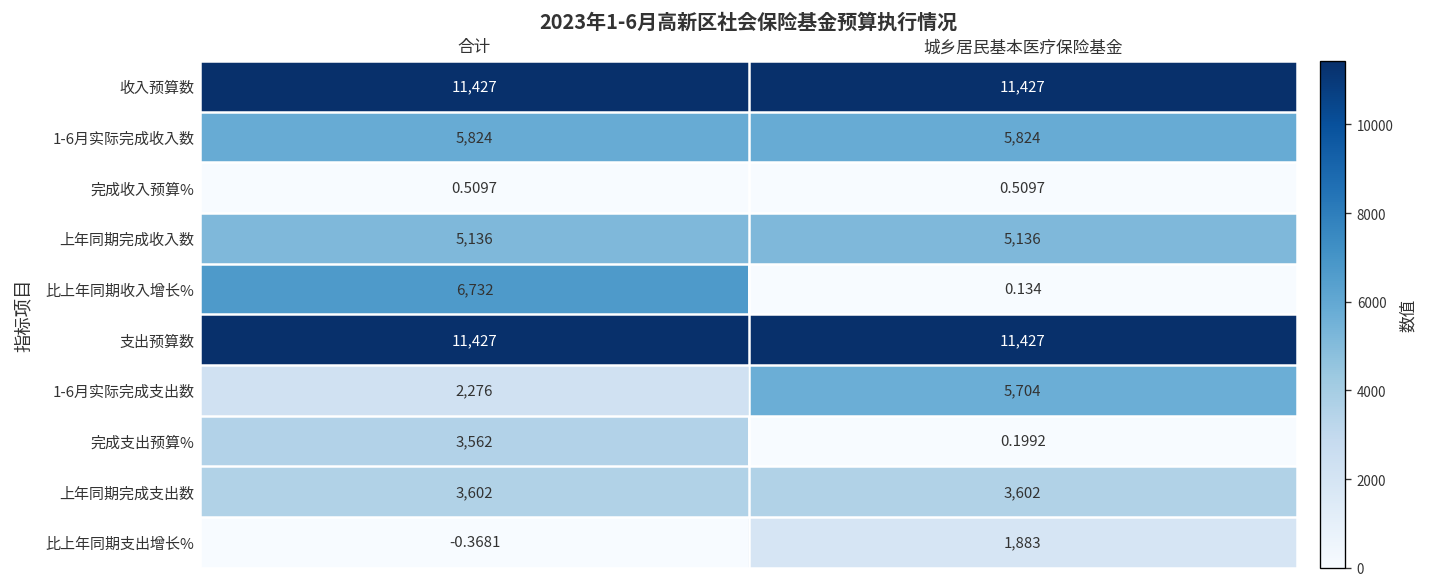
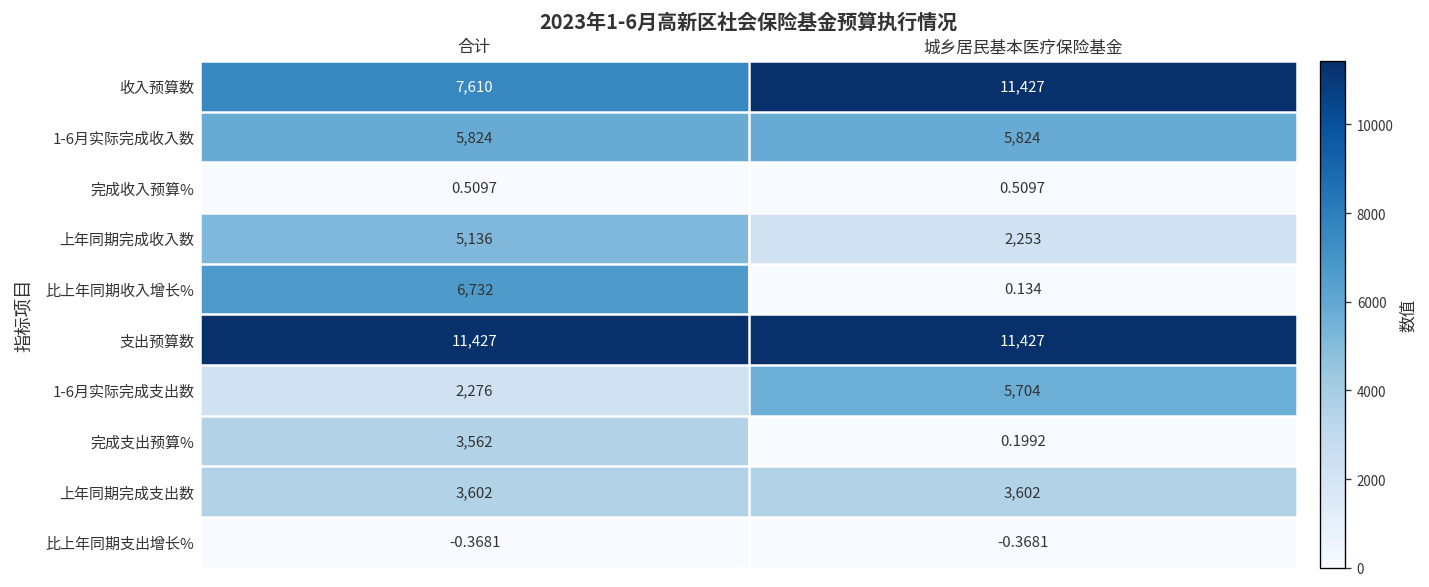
收入预算数, 合计: 11,427 -> 7,610
上年同期完成收入数, 城乡居民基本医疗保险基金: 5,136 -> 2,253
比上年同期支出增长%, 城乡居民基本医疗保险基金: 1,883 -> -0.3681
